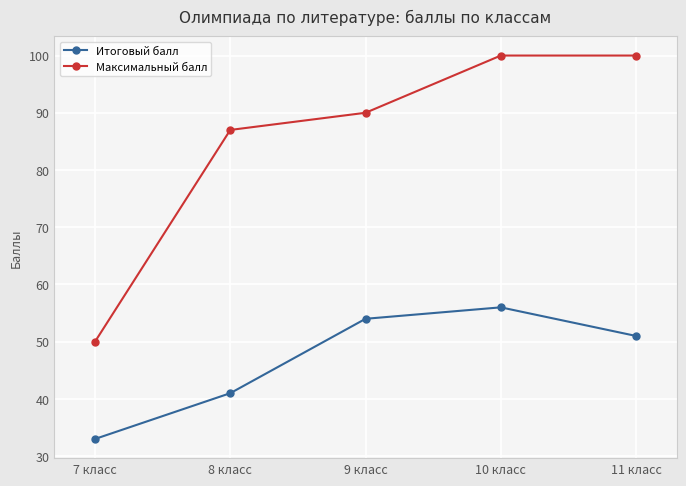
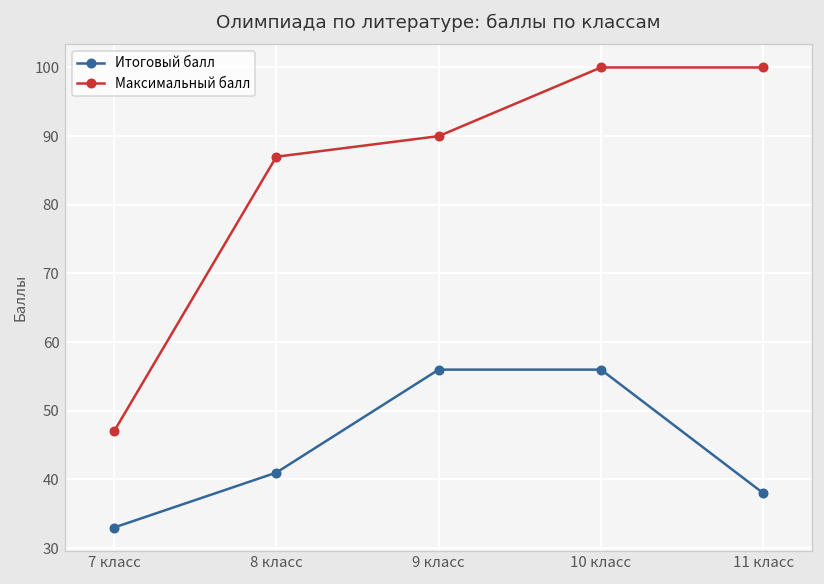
Максимальный балл, 7 класс: 50 -> 47
Итоговый балл, 9 класс: 54 -> 56
Итоговый балл, 11 класс: 51 -> 38
